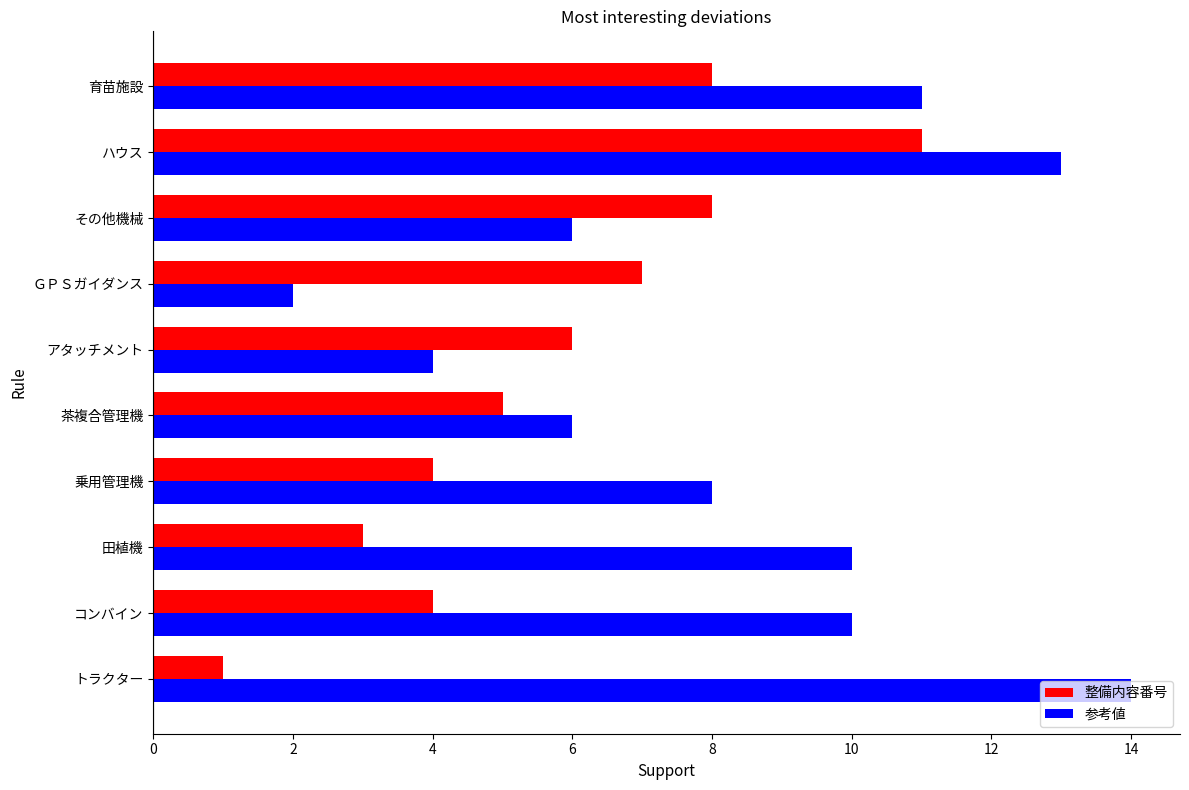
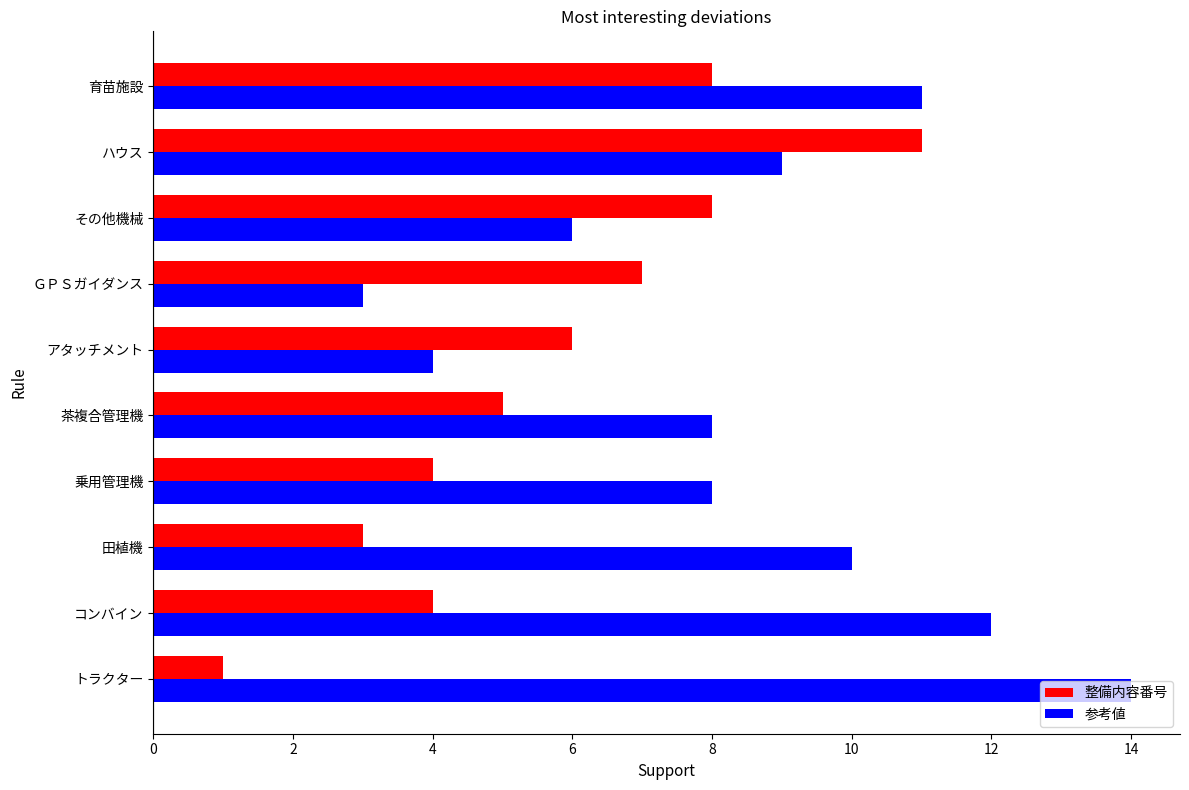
参考値, ハウス: 13 -> 9
参考値, ＧＰＳガイダンス: 2 -> 3
参考値, 茶複合管理機: 6 -> 8
参考値, コンバイン: 10 -> 12
